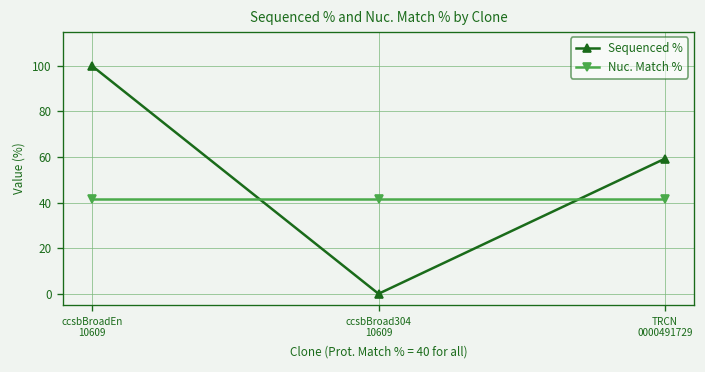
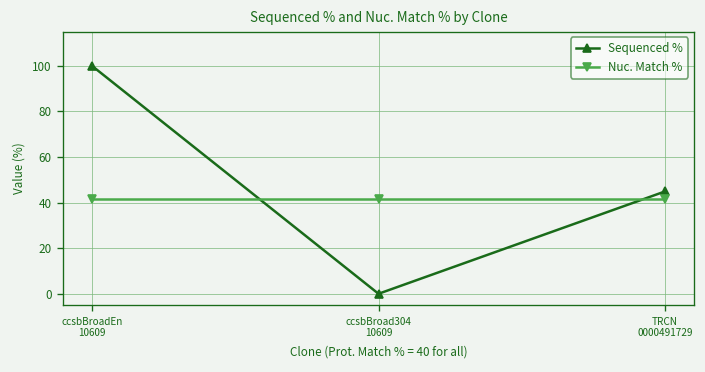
Sequenced %, TRCN 0000491729: 59 -> 45
